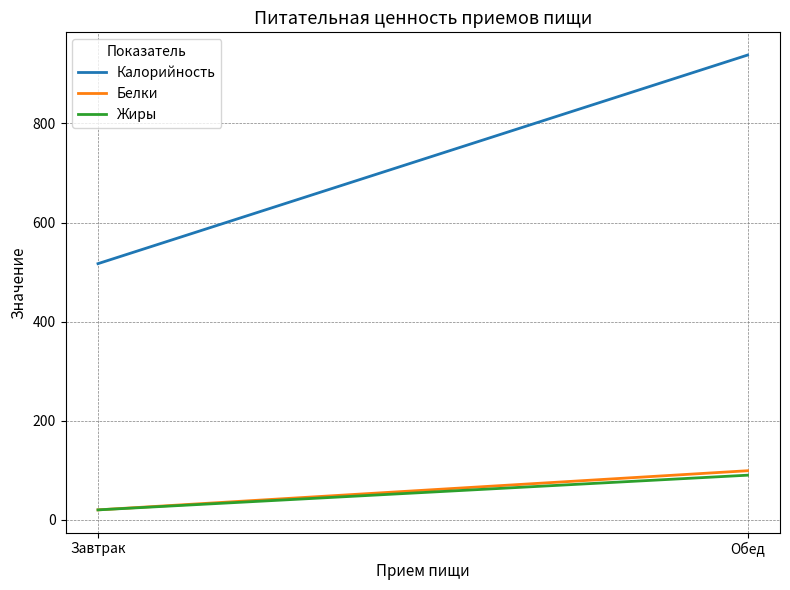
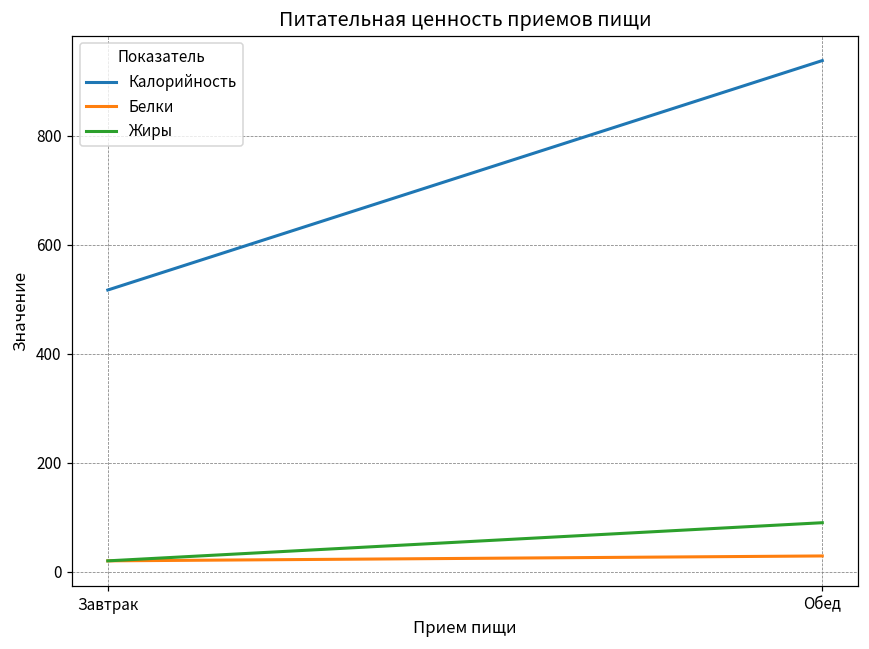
Белки, Обед: 100 -> 30
